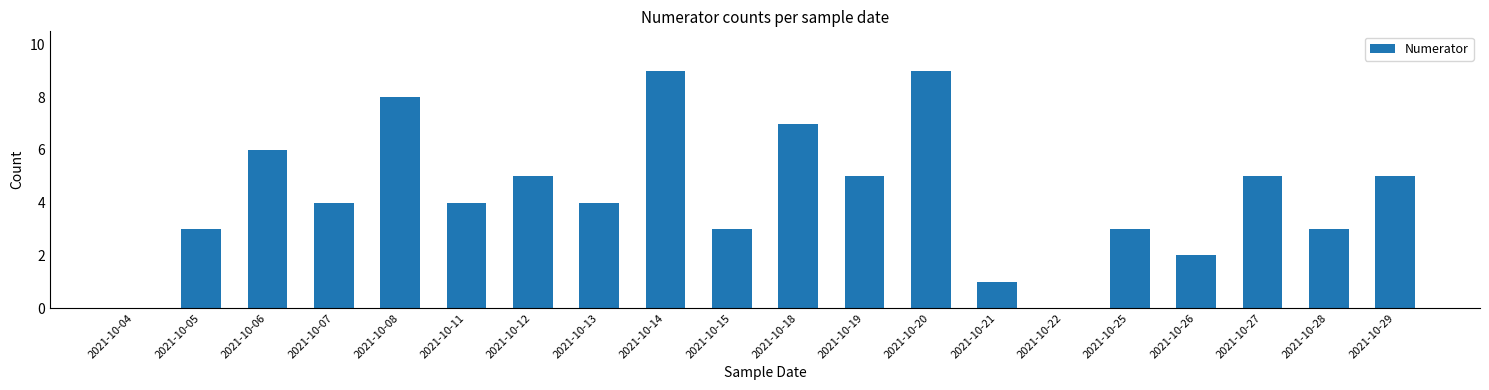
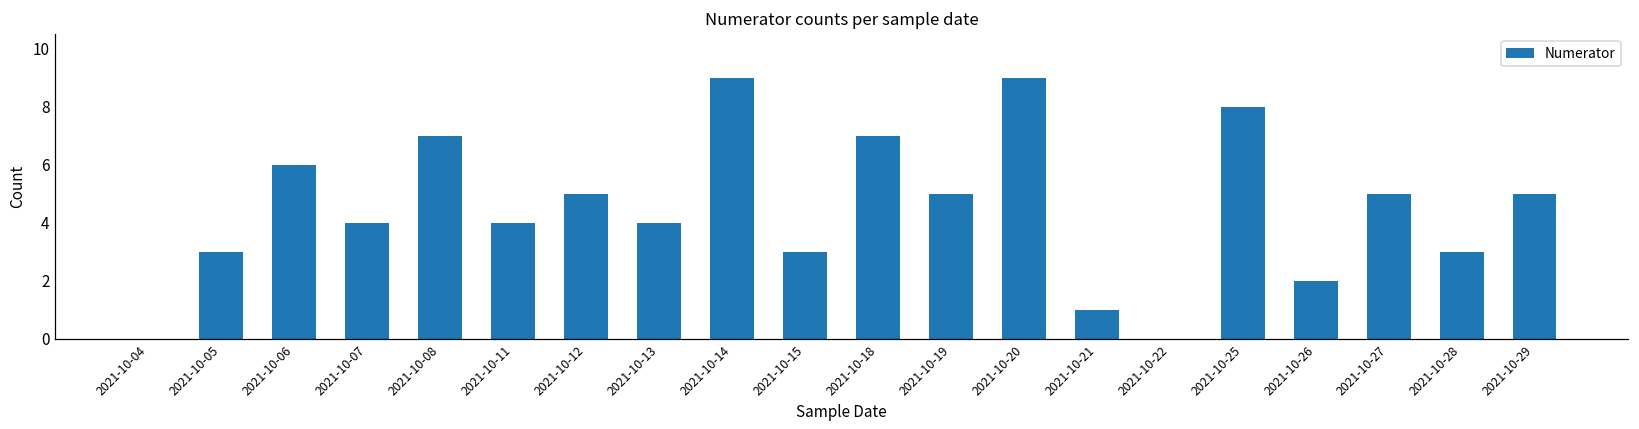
2021-10-08: 8 -> 7
2021-10-25: 3 -> 8
